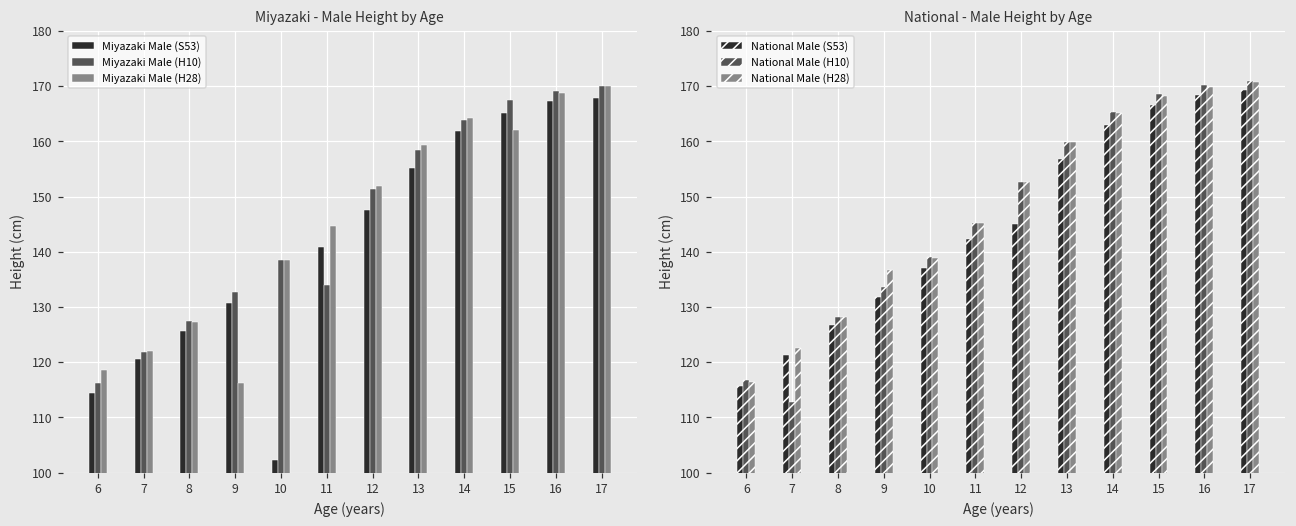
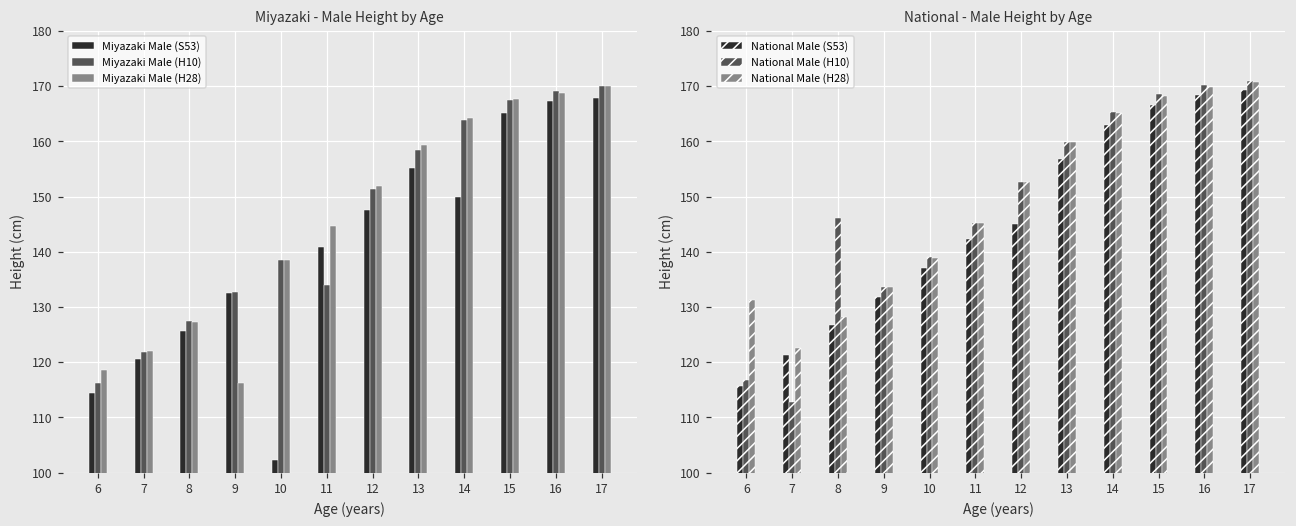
Miyazaki - Male Height by Age, Miyazaki Male (S53), 9: 131 -> 133
Miyazaki - Male Height by Age, Miyazaki Male (S53), 14: 162 -> 150
Miyazaki - Male Height by Age, Miyazaki Male (H28), 15: 162 -> 168
National - Male Height by Age, National Male (H28), 6: 117 -> 131
National - Male Height by Age, National Male (H10), 8: 128 -> 146
National - Male Height by Age, National Male (H28), 9: 137 -> 134
